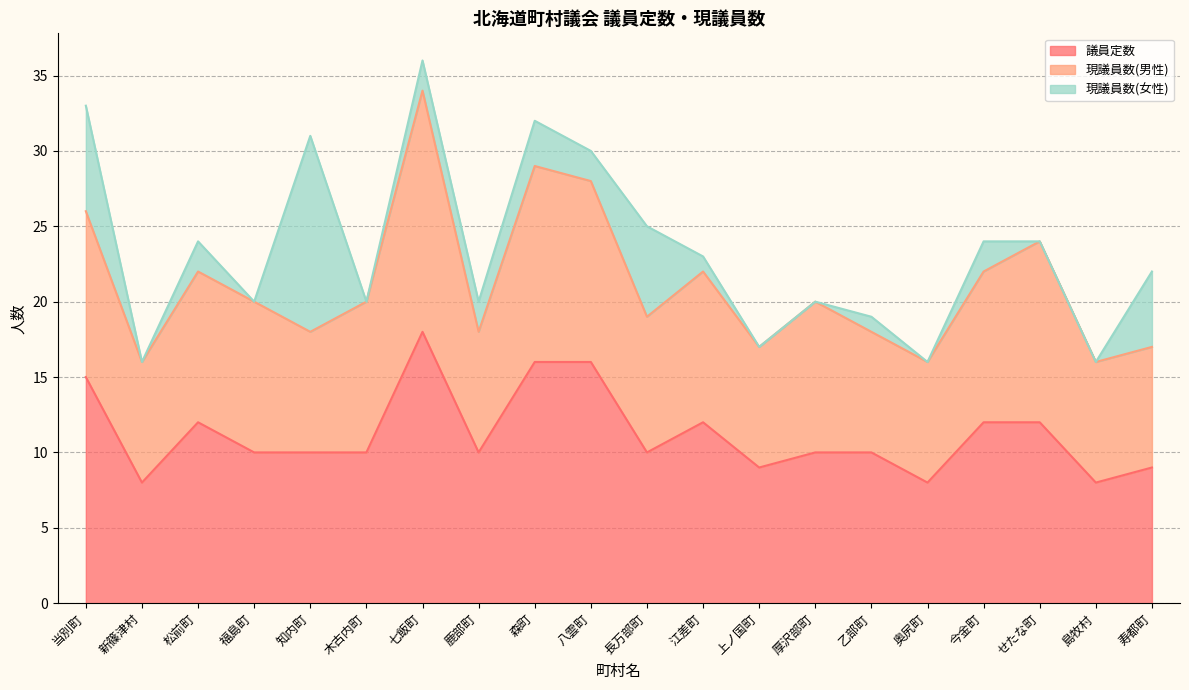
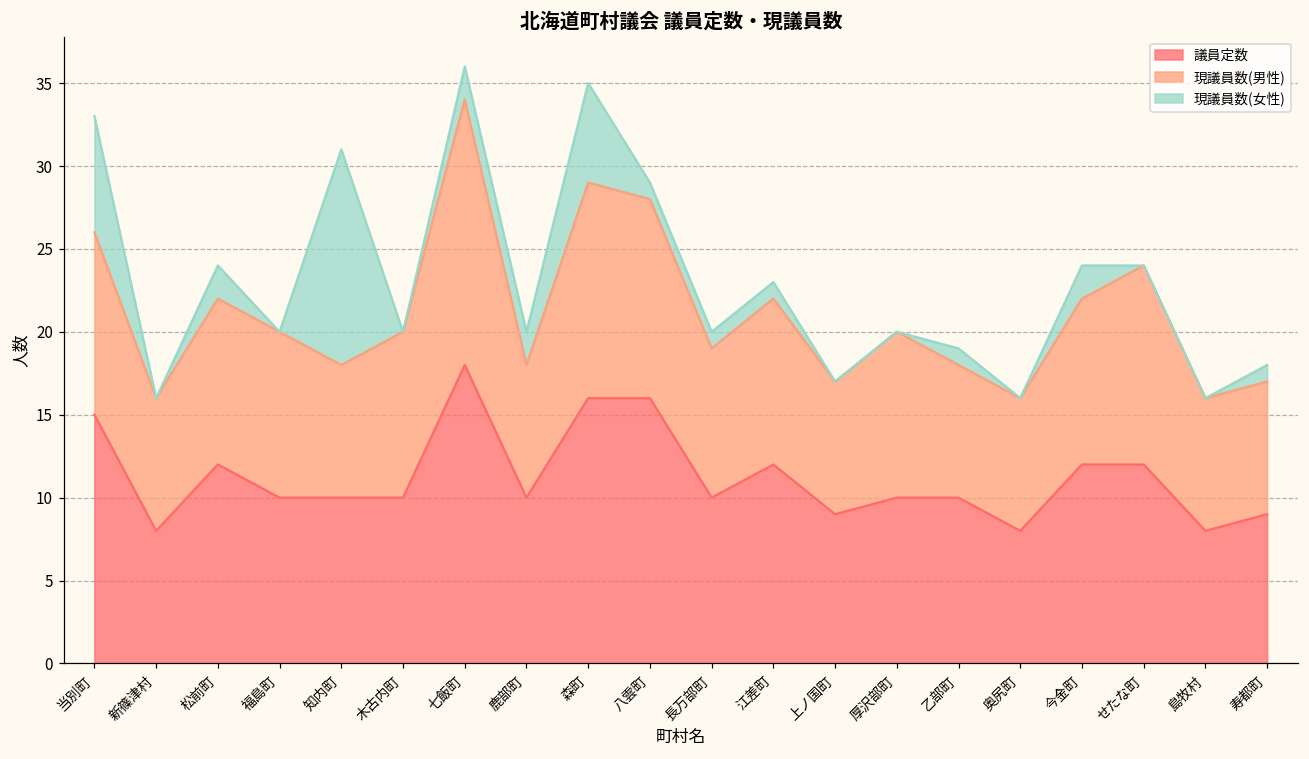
現議員数(女性), 森町: 3 -> 6
現議員数(女性), 八雲町: 2 -> 1
現議員数(女性), 長万部町: 6 -> 1
現議員数(女性), 寿都町: 5 -> 1
